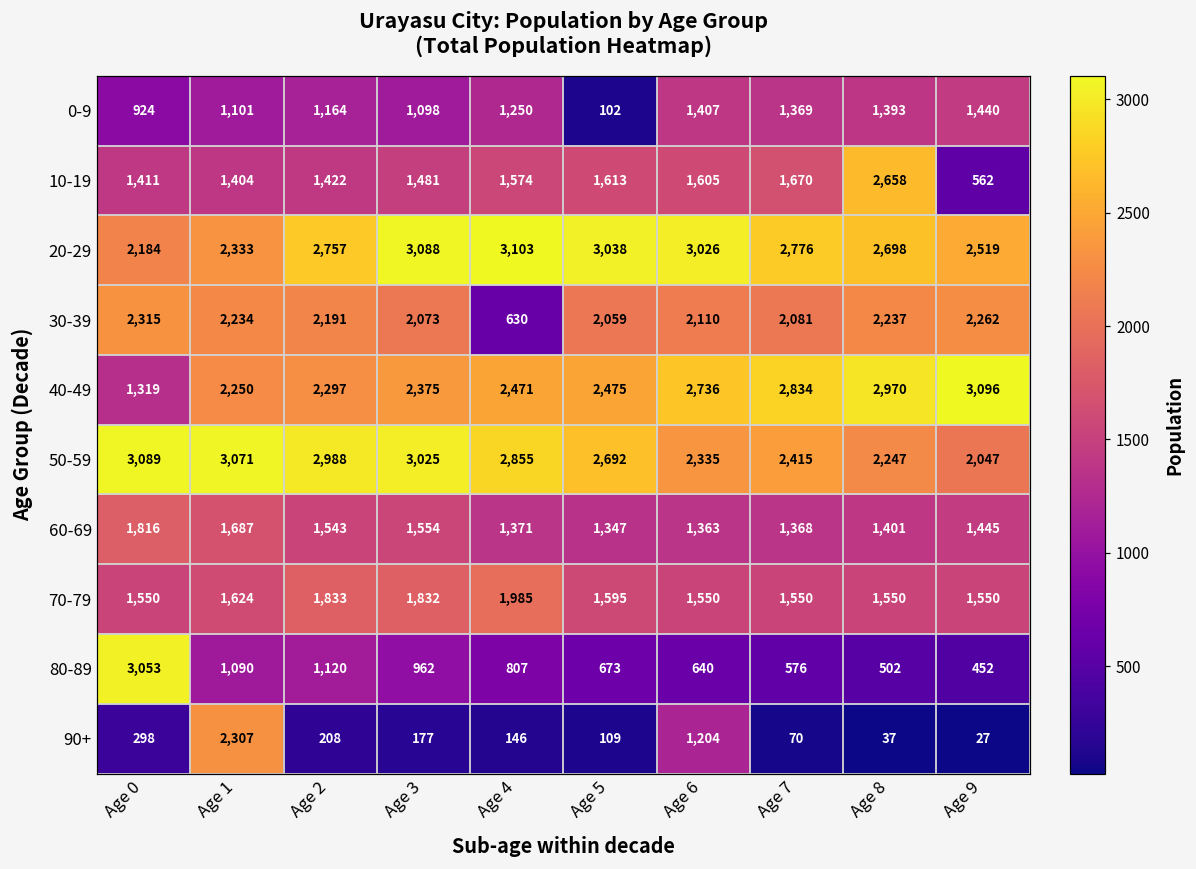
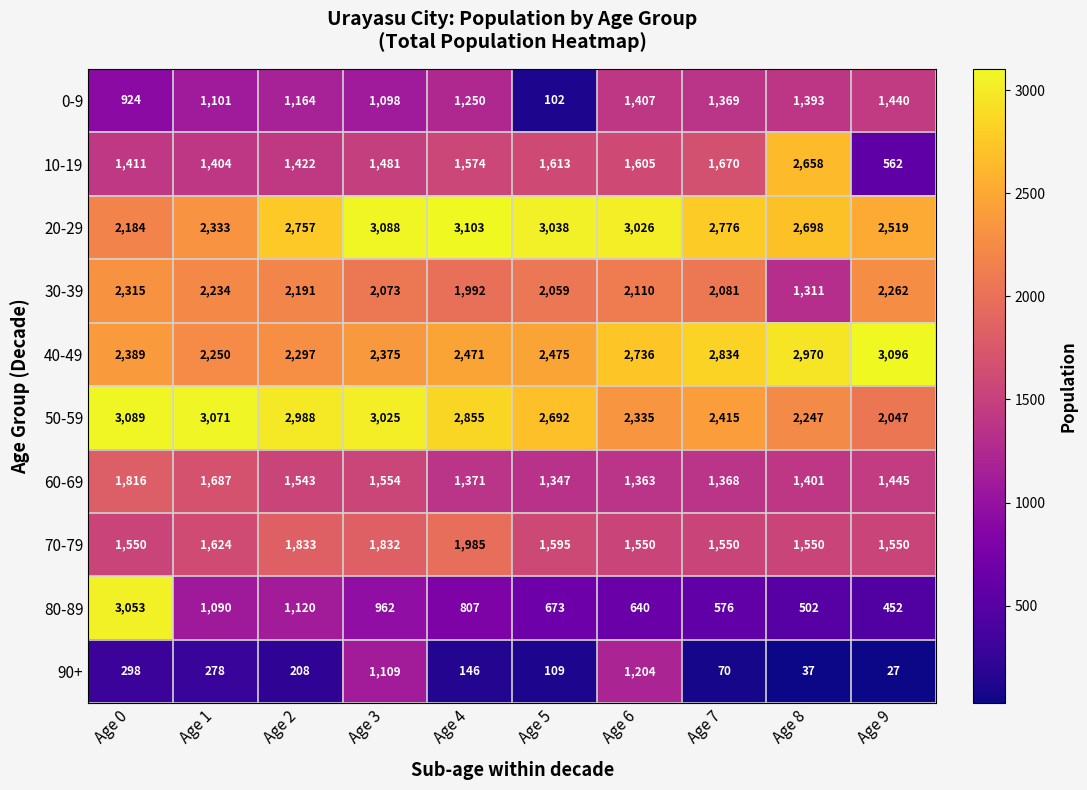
30-39, Age 4: 630 -> 1,992
30-39, Age 8: 2,237 -> 1,311
40-49, Age 0: 1,319 -> 2,389
90+, Age 1: 2,307 -> 278
90+, Age 3: 177 -> 1,109
